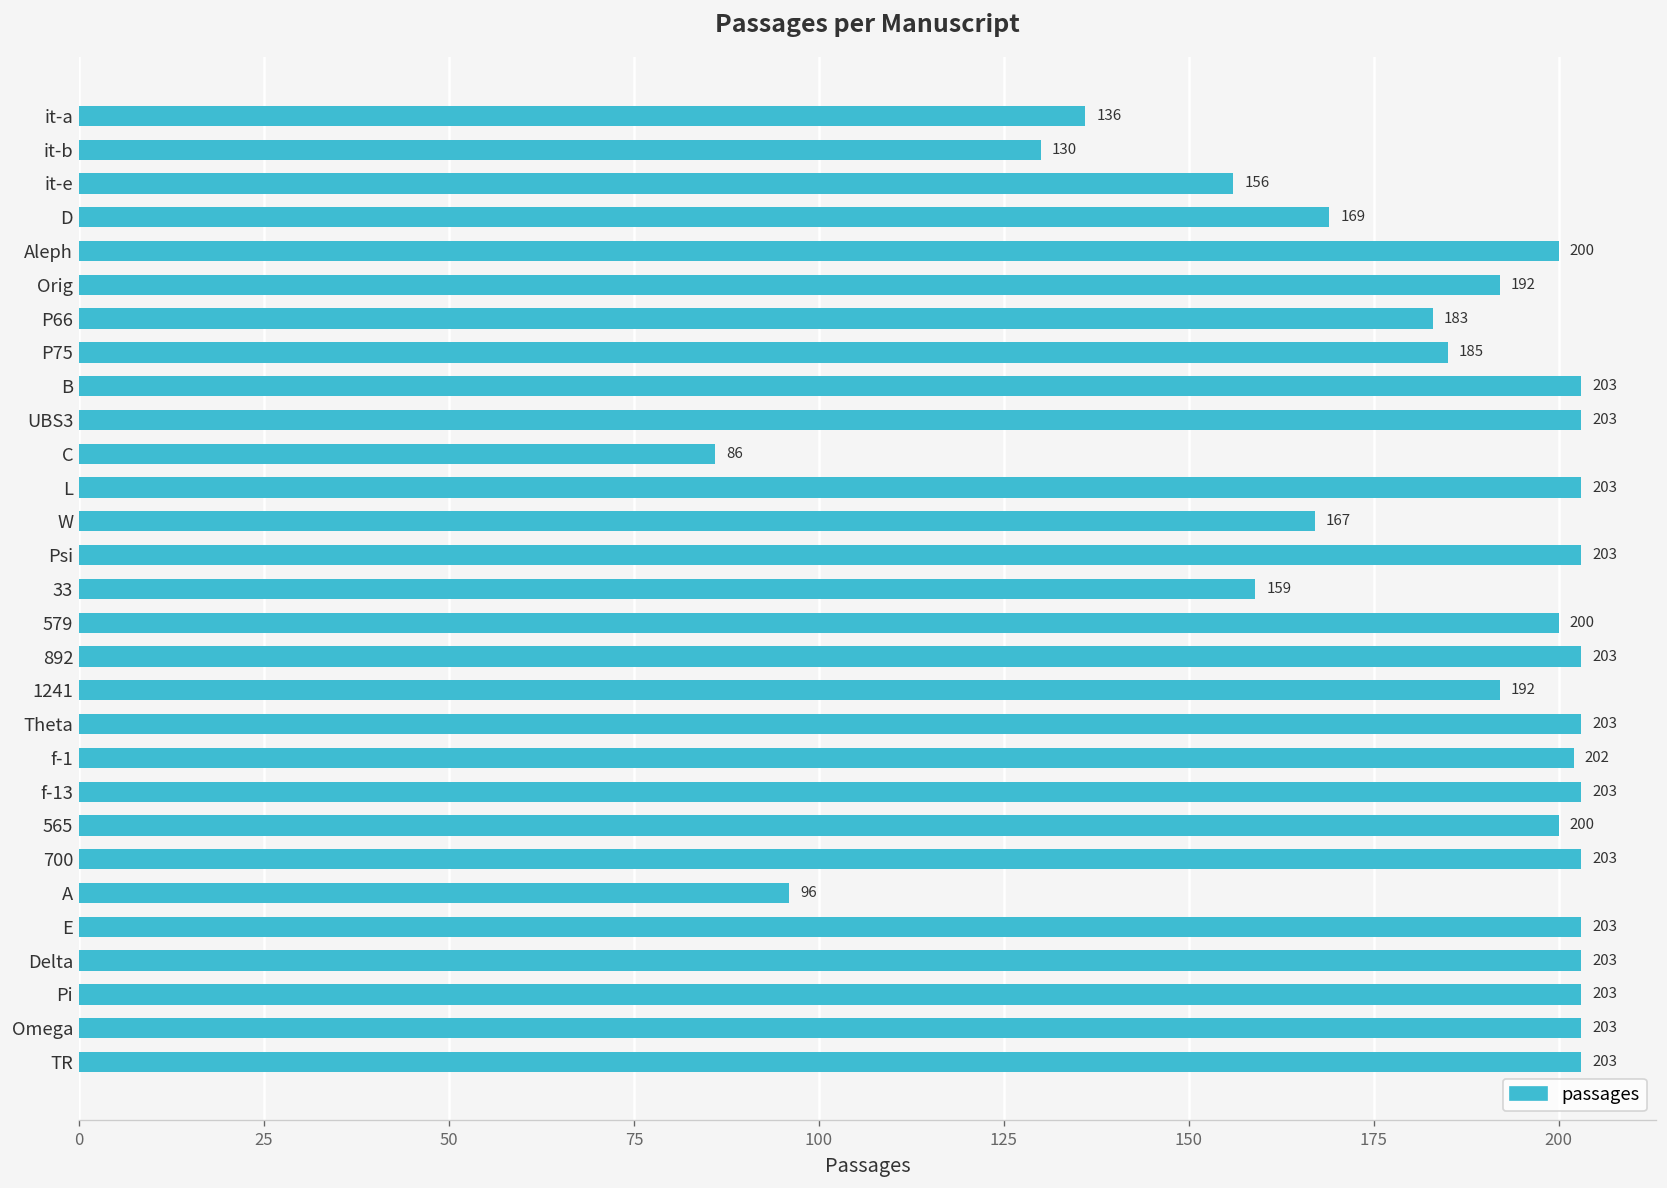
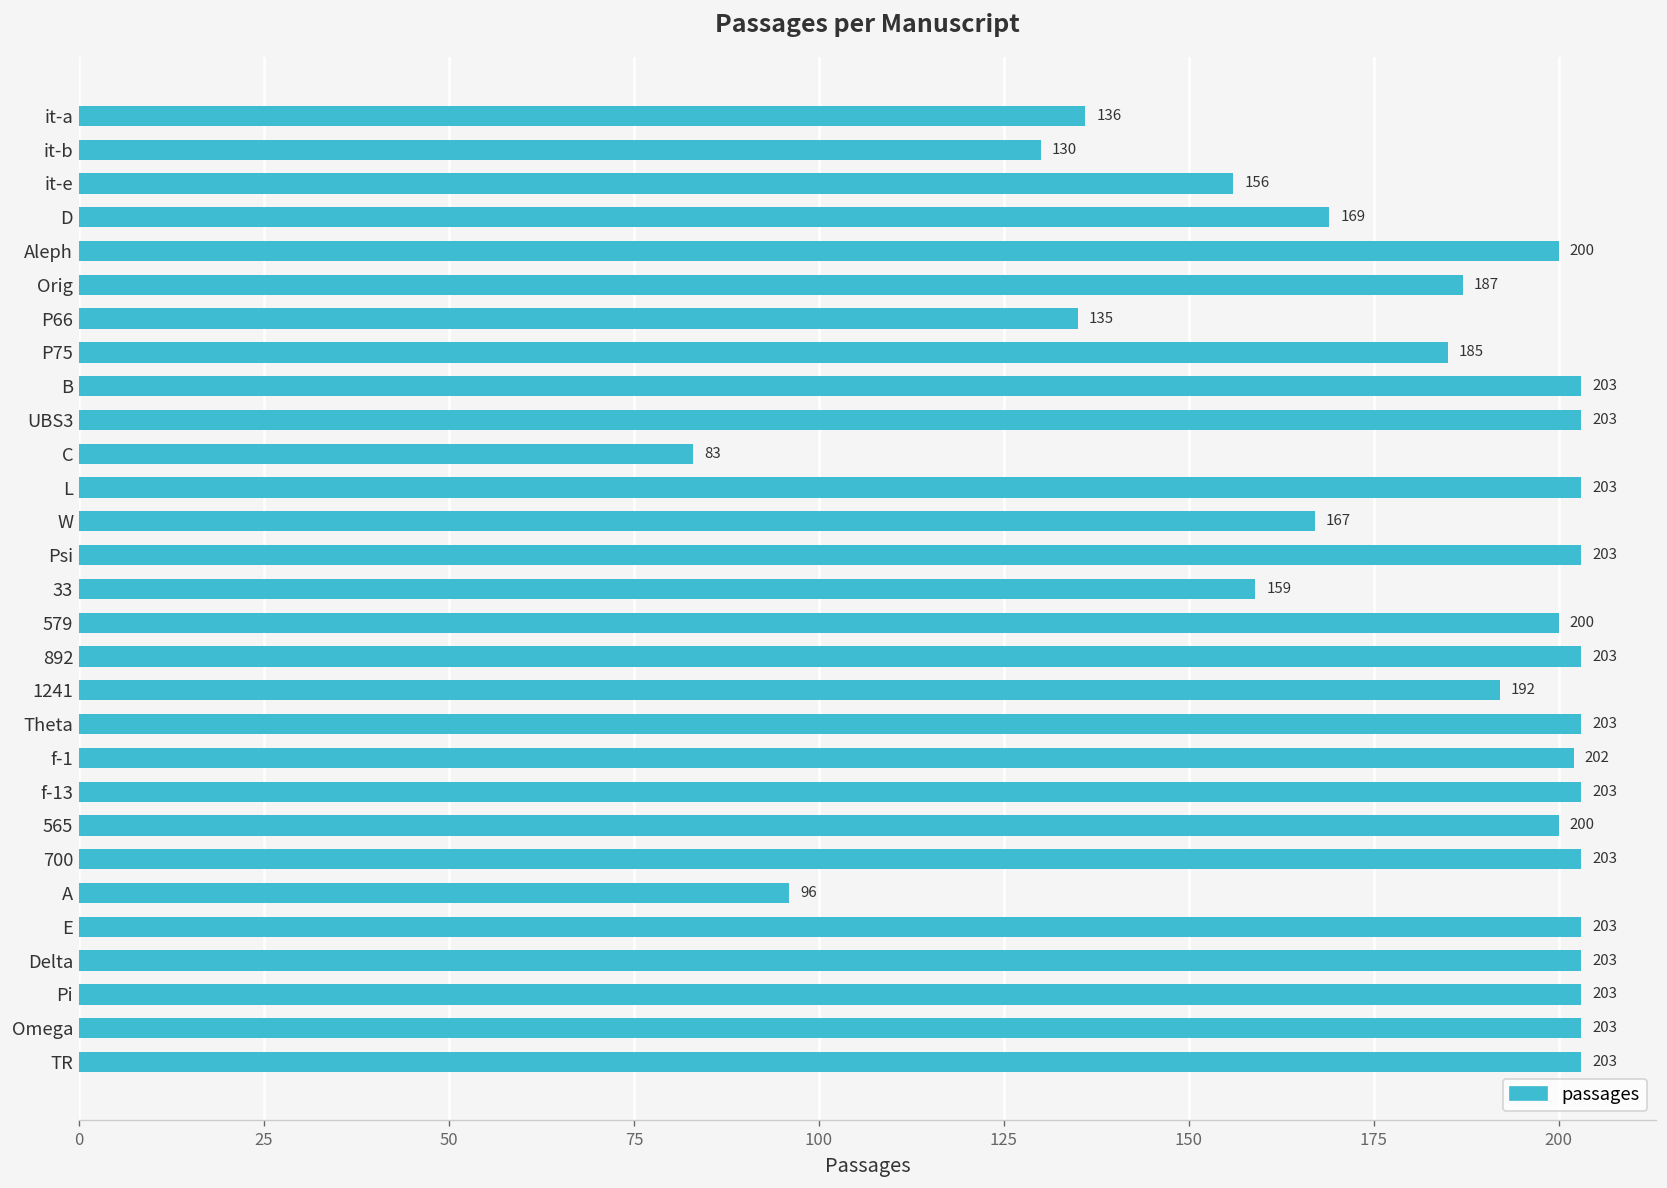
Orig: 192 -> 187
P66: 183 -> 135
C: 86 -> 83
